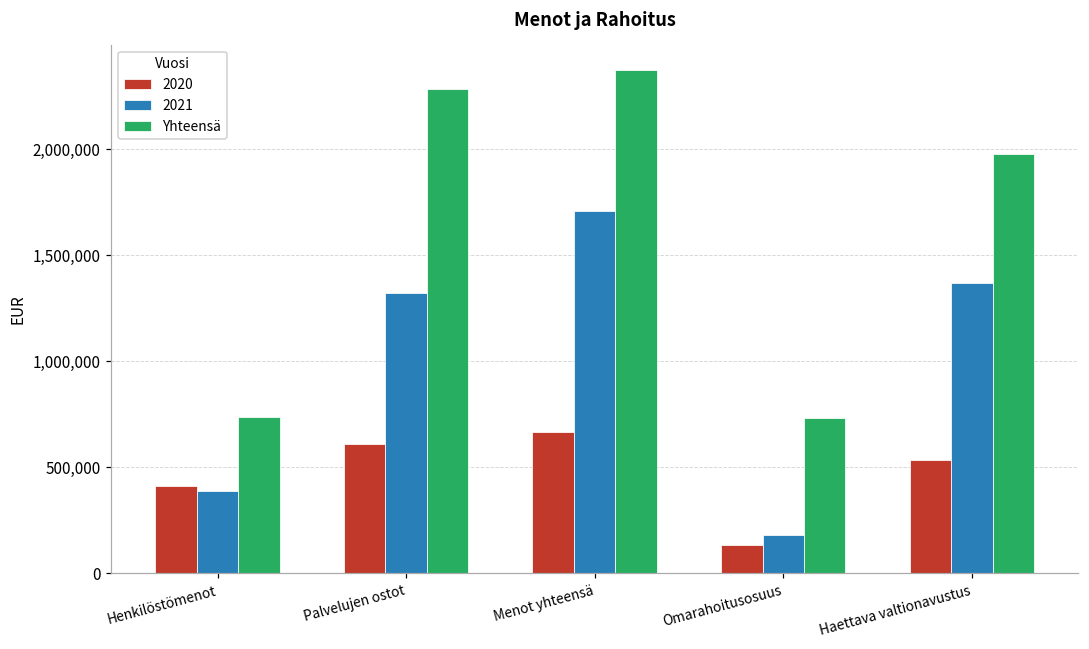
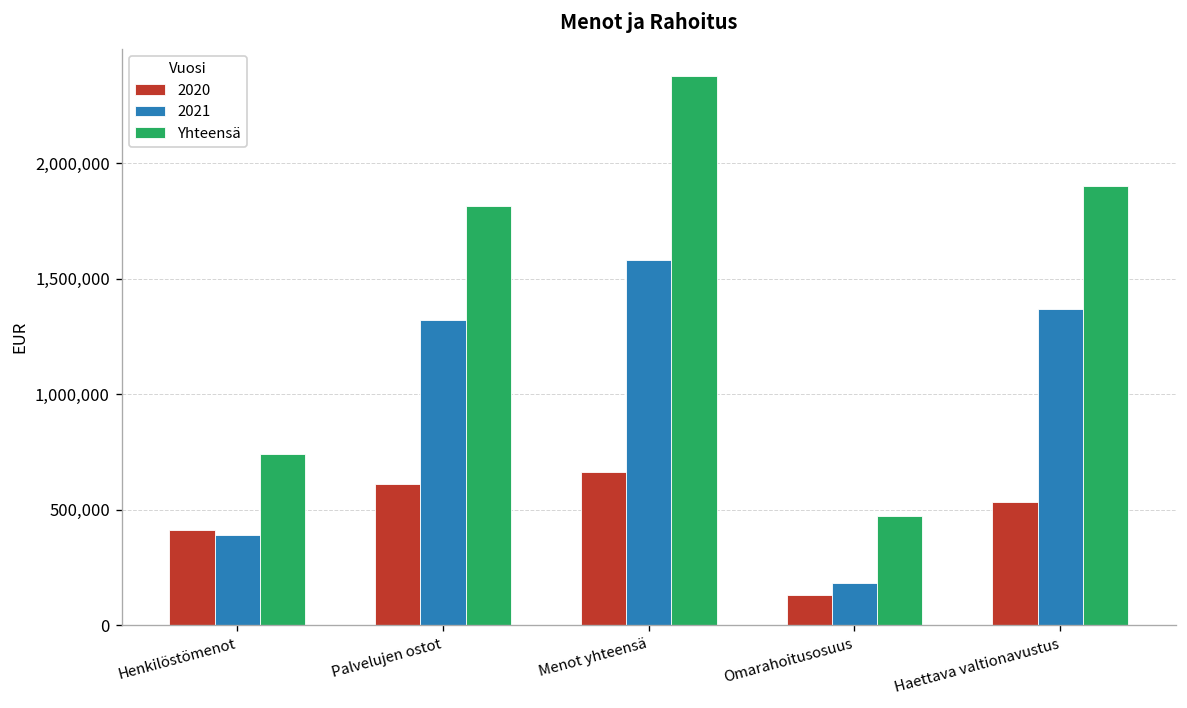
Yhteensä, Palvelujen ostot: 2,290,000 -> 1,810,000
2021, Menot yhteensä: 1,710,000 -> 1,580,000
Yhteensä, Omarahoitusosuus: 730,000 -> 480,000
Yhteensä, Haettava valtionavustus: 1,980,000 -> 1,900,000
